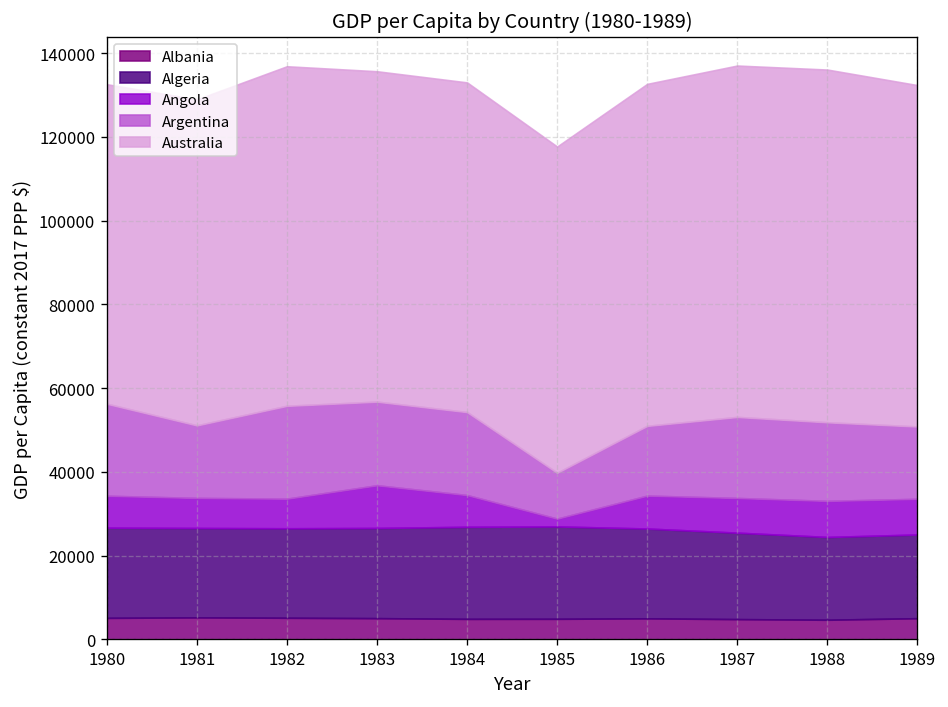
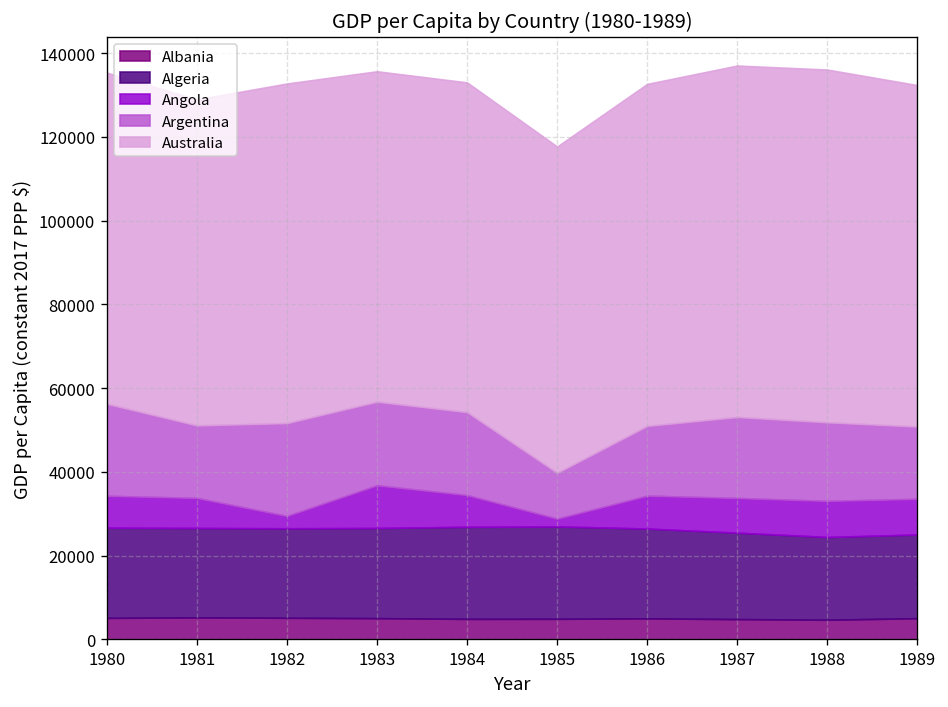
Australia, 1980: 76000 -> 79000
Angola, 1982: 7000 -> 3000
